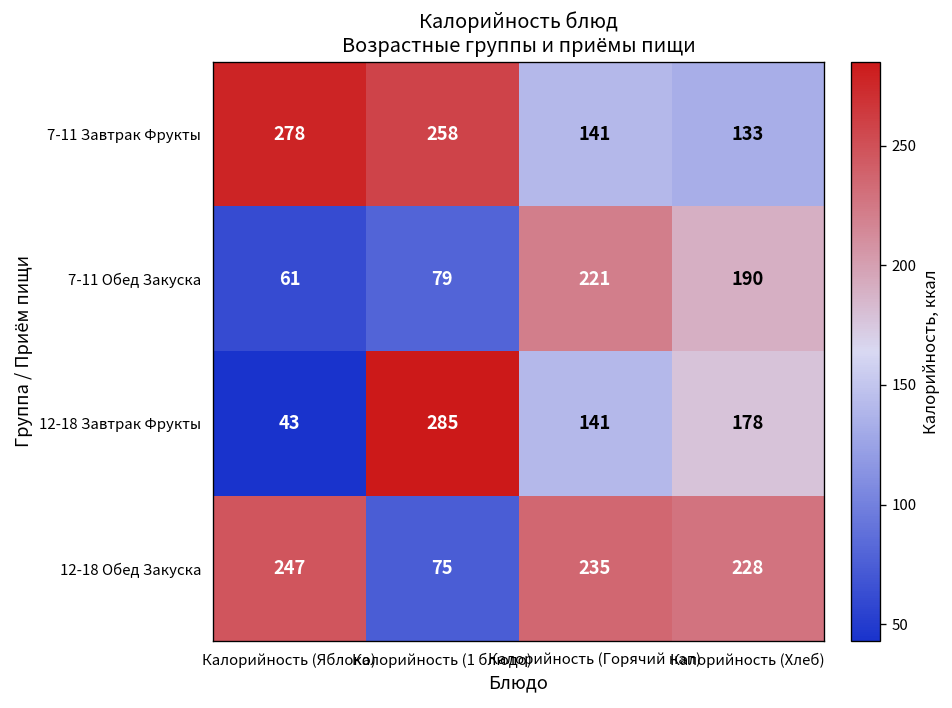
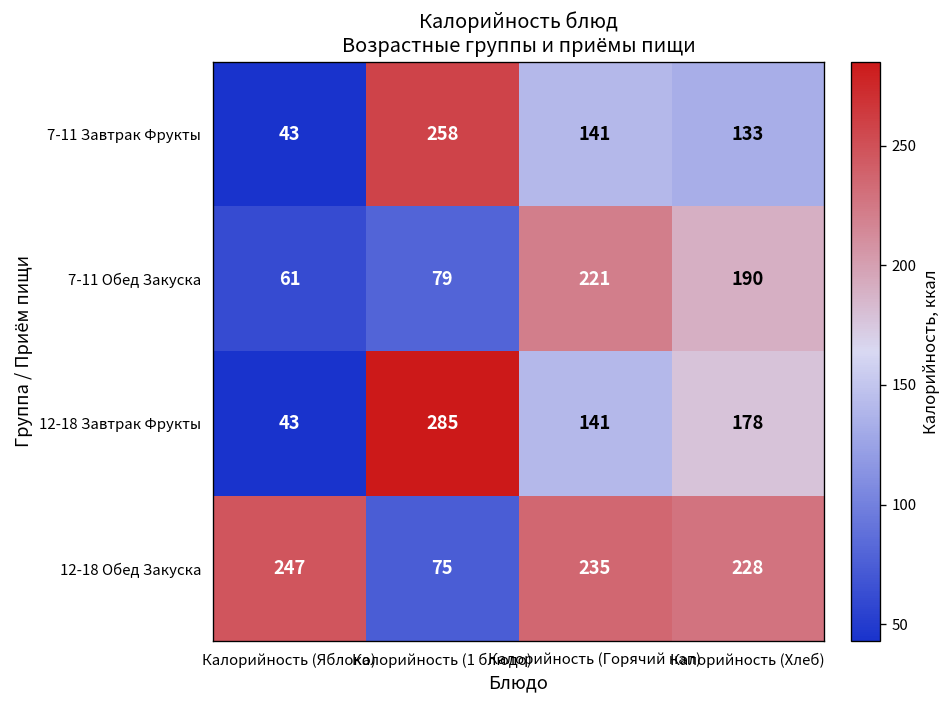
7-11 Завтрак Фрукты, Калорийность (Яблоко): 278 -> 43
